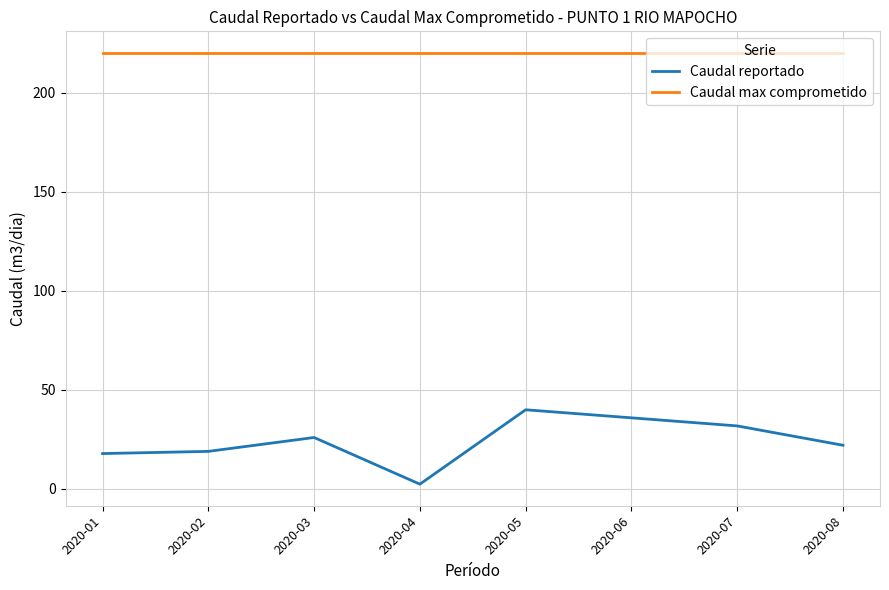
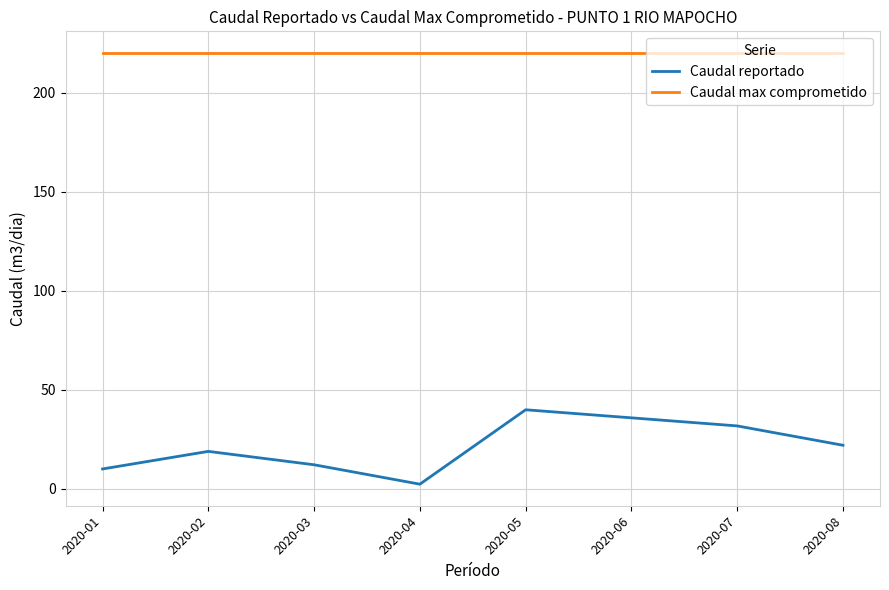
Caudal reportado, 2020-01: 18 -> 10
Caudal reportado, 2020-03: 26 -> 12
